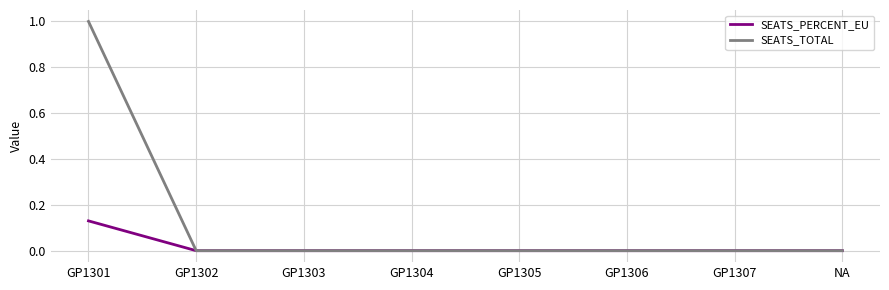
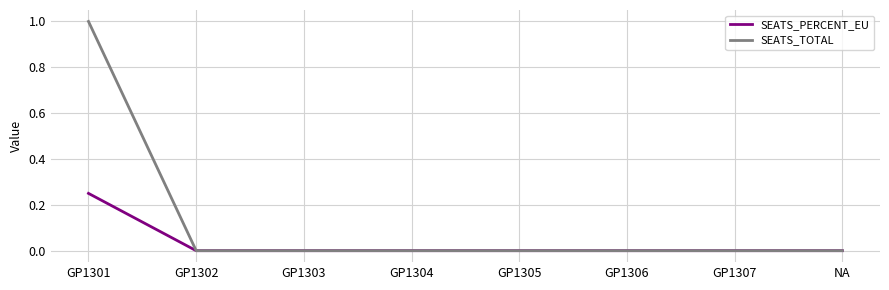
SEATS_PERCENT_EU, GP1301: 0.13 -> 0.25
